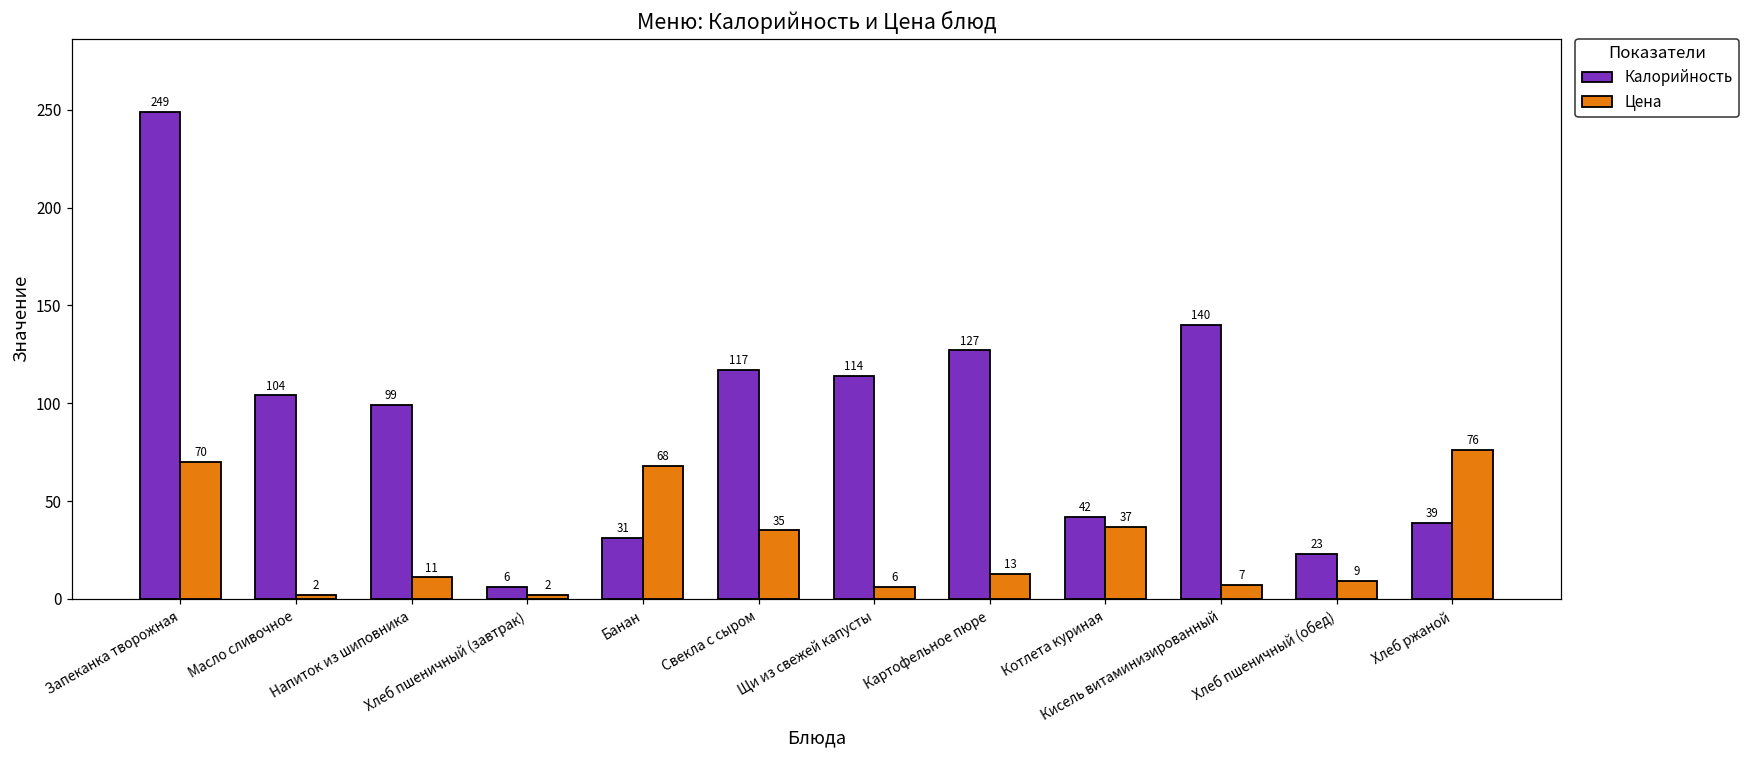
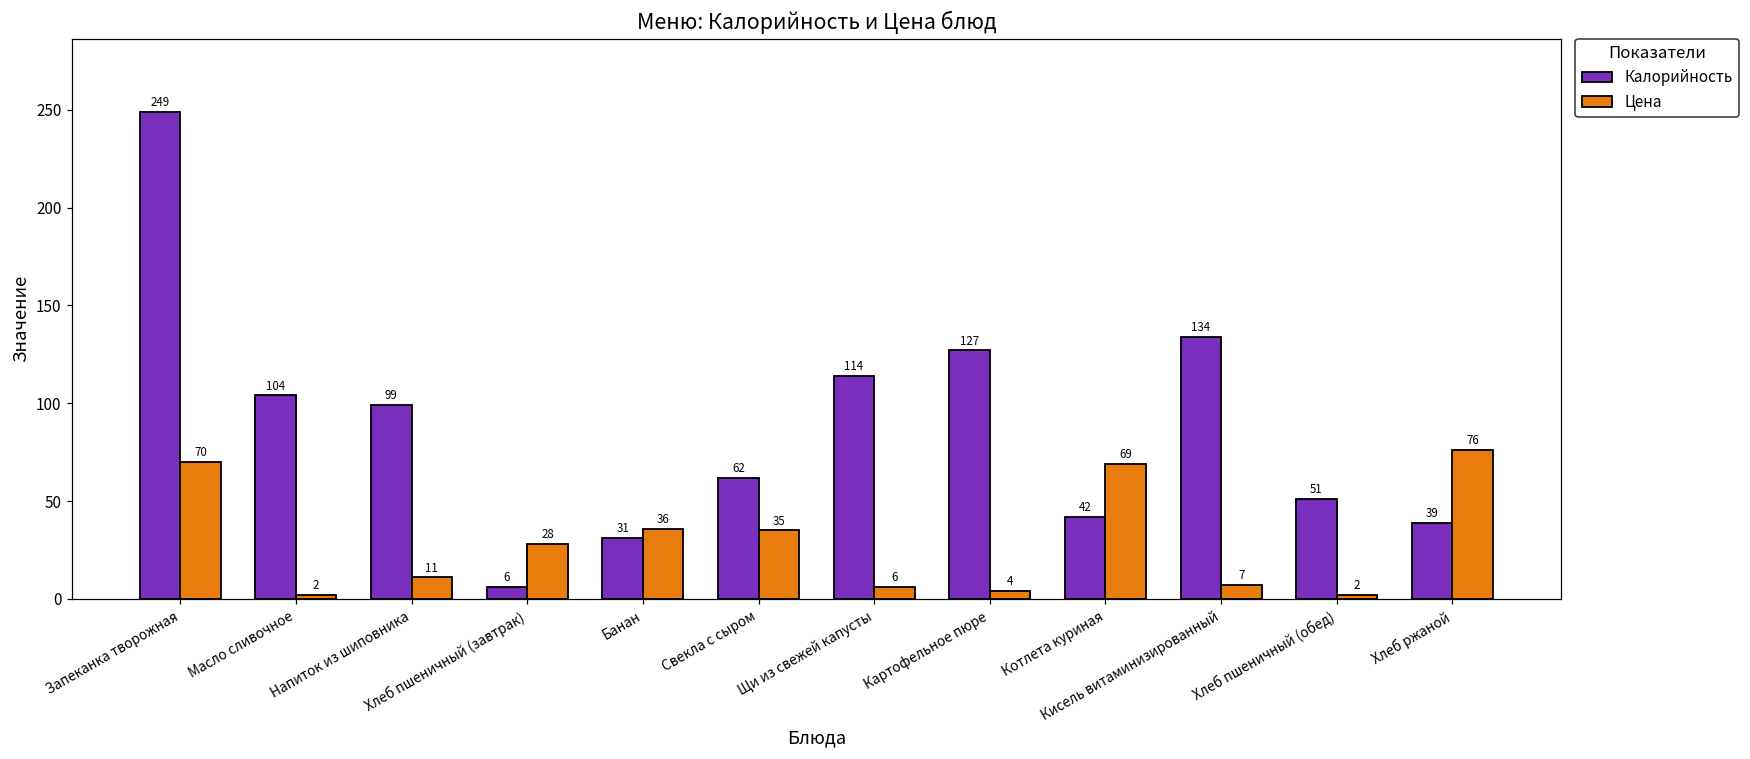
Цена, Хлеб пшеничный (завтрак): 2 -> 28
Цена, Банан: 68 -> 36
Калорийность, Свекла с сыром: 117 -> 62
Цена, Картофельное пюре: 13 -> 4
Цена, Котлета куриная: 37 -> 69
Калорийность, Кисель витаминизированный: 140 -> 134
Калорийность, Хлеб пшеничный (обед): 23 -> 51
Цена, Хлеб пшеничный (обед): 9 -> 2
